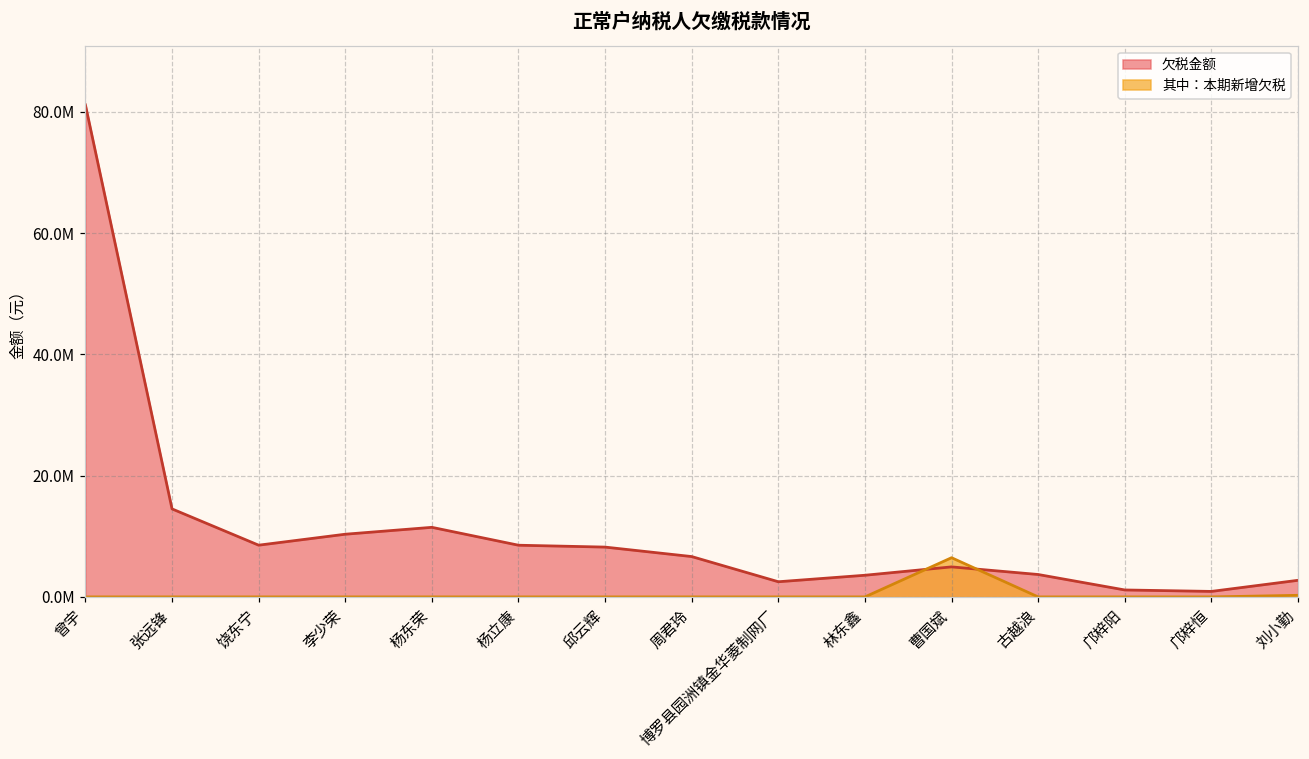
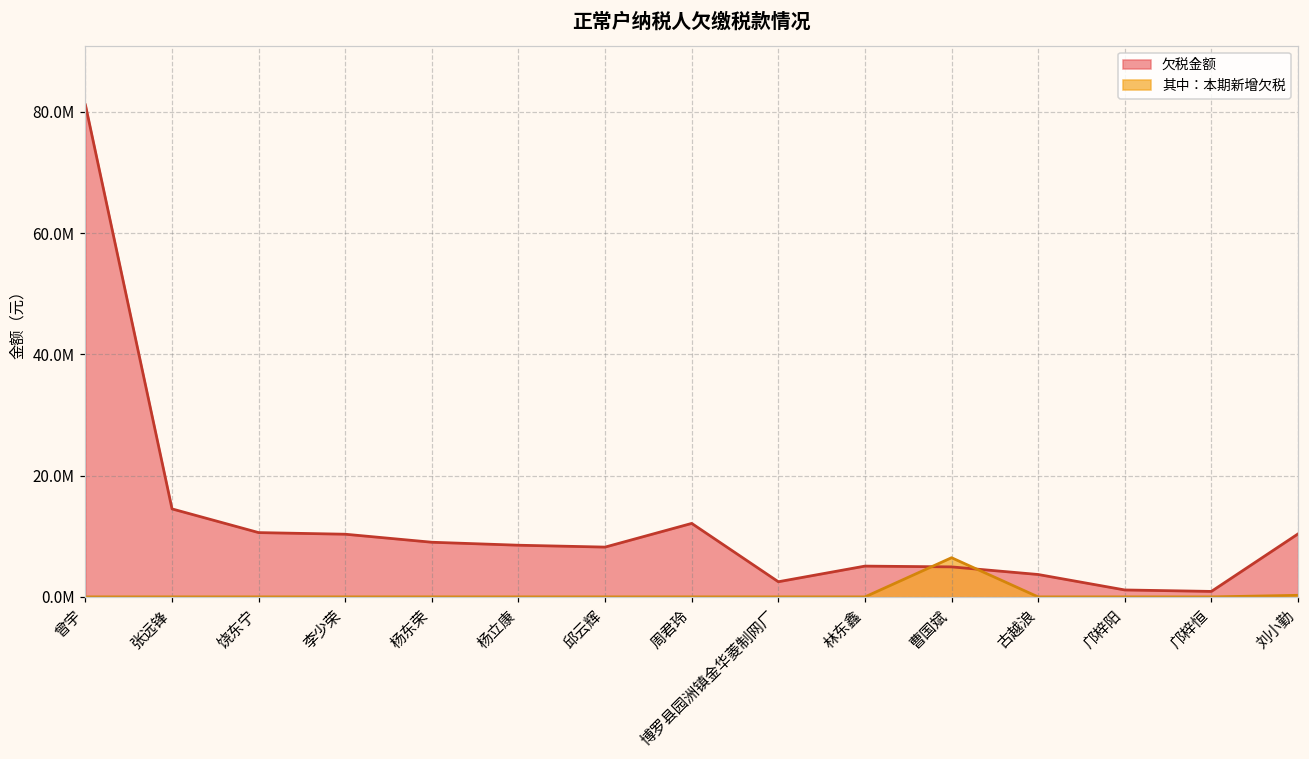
欠税金额, 饶东宁: 9000000 -> 11000000
欠税金额, 杨东荣: 11000000 -> 9000000
欠税金额, 周君玲: 7000000 -> 12000000
欠税金额, 林东鑫: 4000000 -> 5000000
欠税金额, 刘小勤: 3000000 -> 10000000
